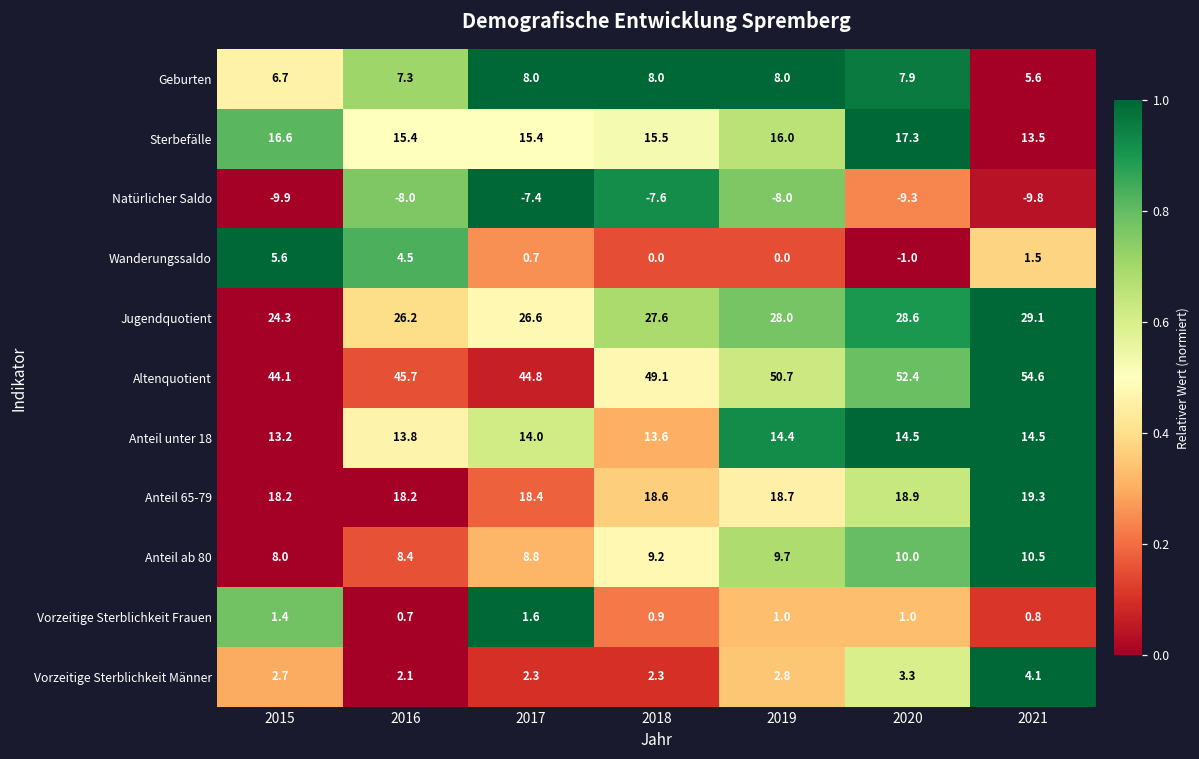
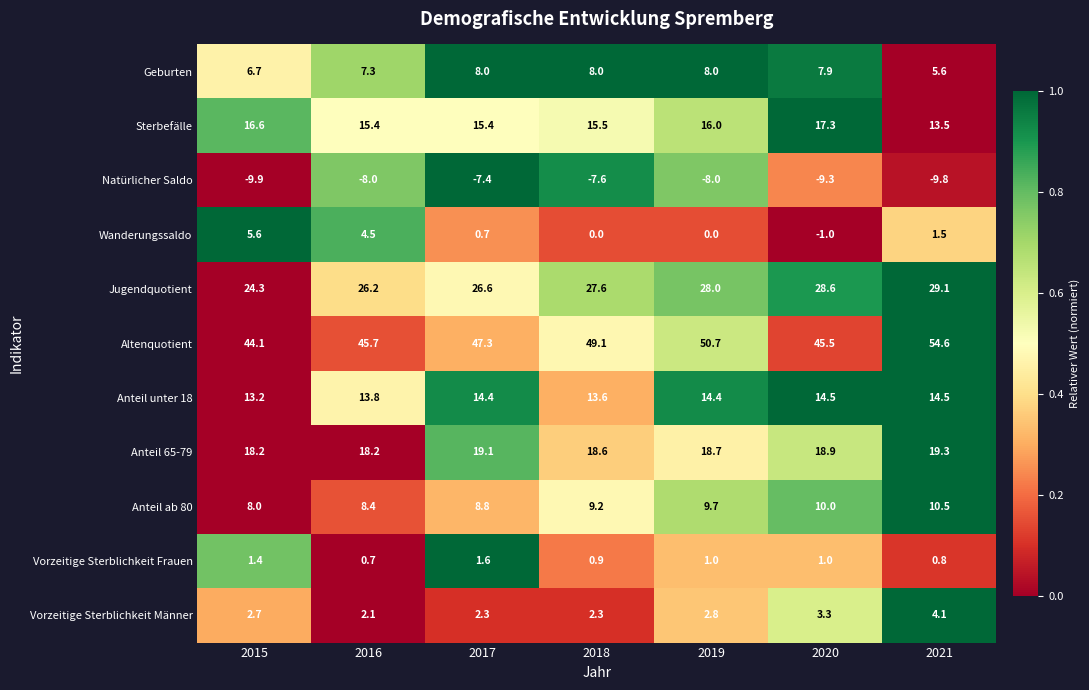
Altenquotient, 2017: 44.8 -> 47.3
Altenquotient, 2020: 52.4 -> 45.5
Anteil unter 18, 2017: 14.0 -> 14.4
Anteil 65-79, 2017: 18.4 -> 19.1
